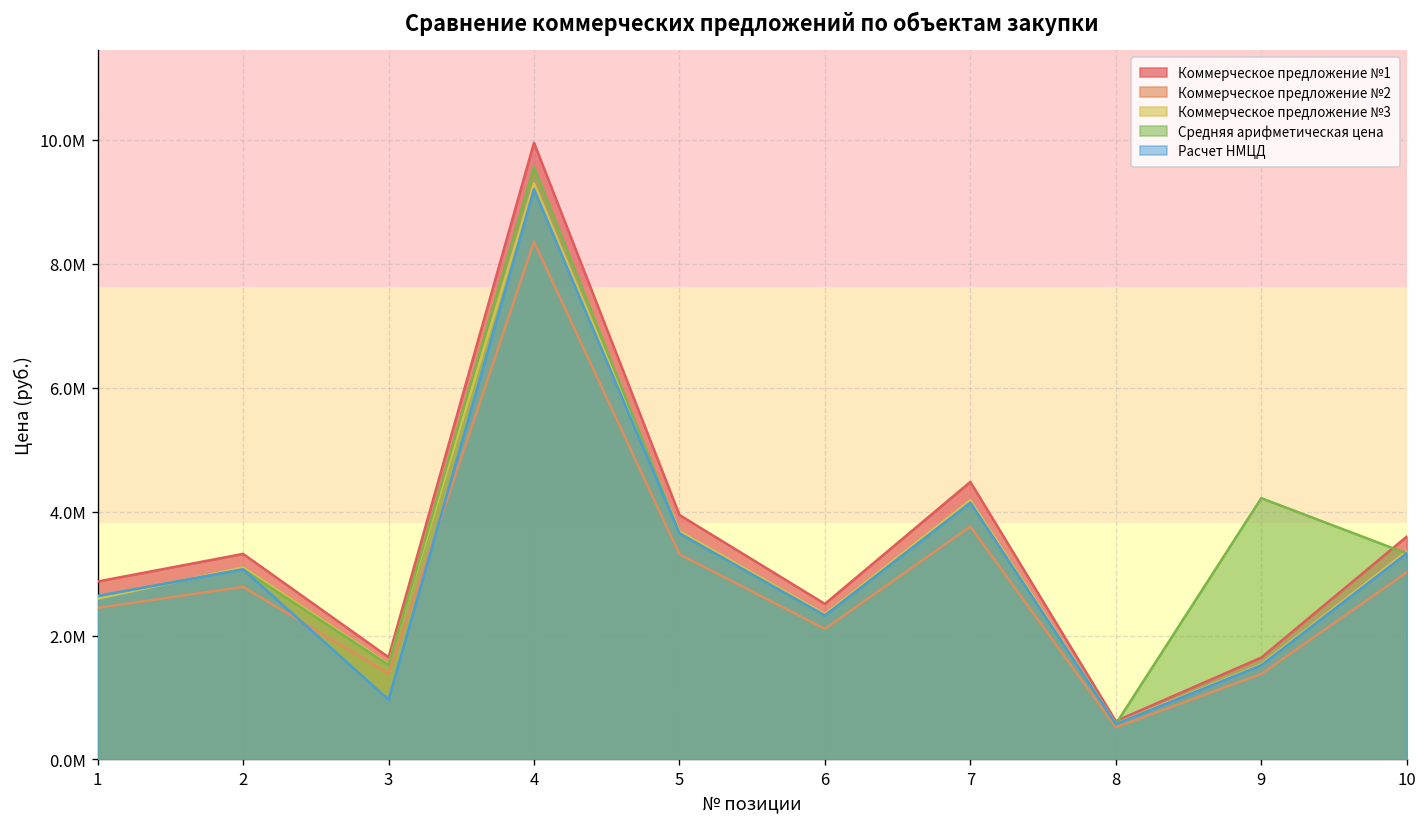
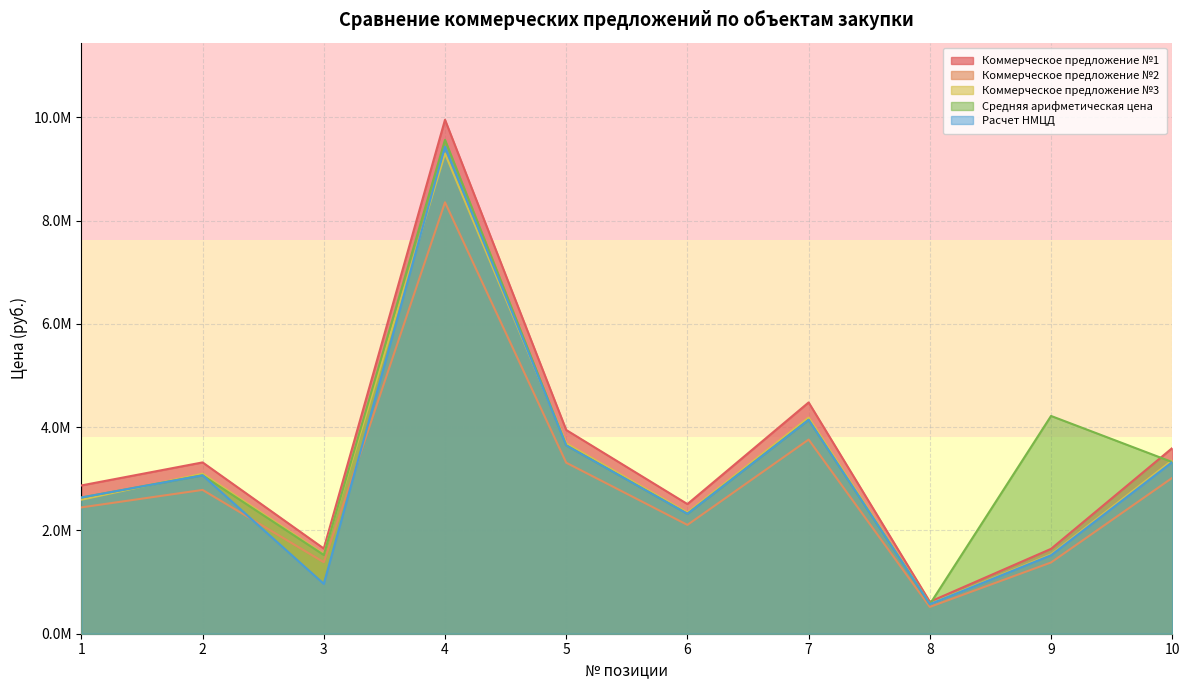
Расчет НМЦД, 4: 9200000 -> 9400000
